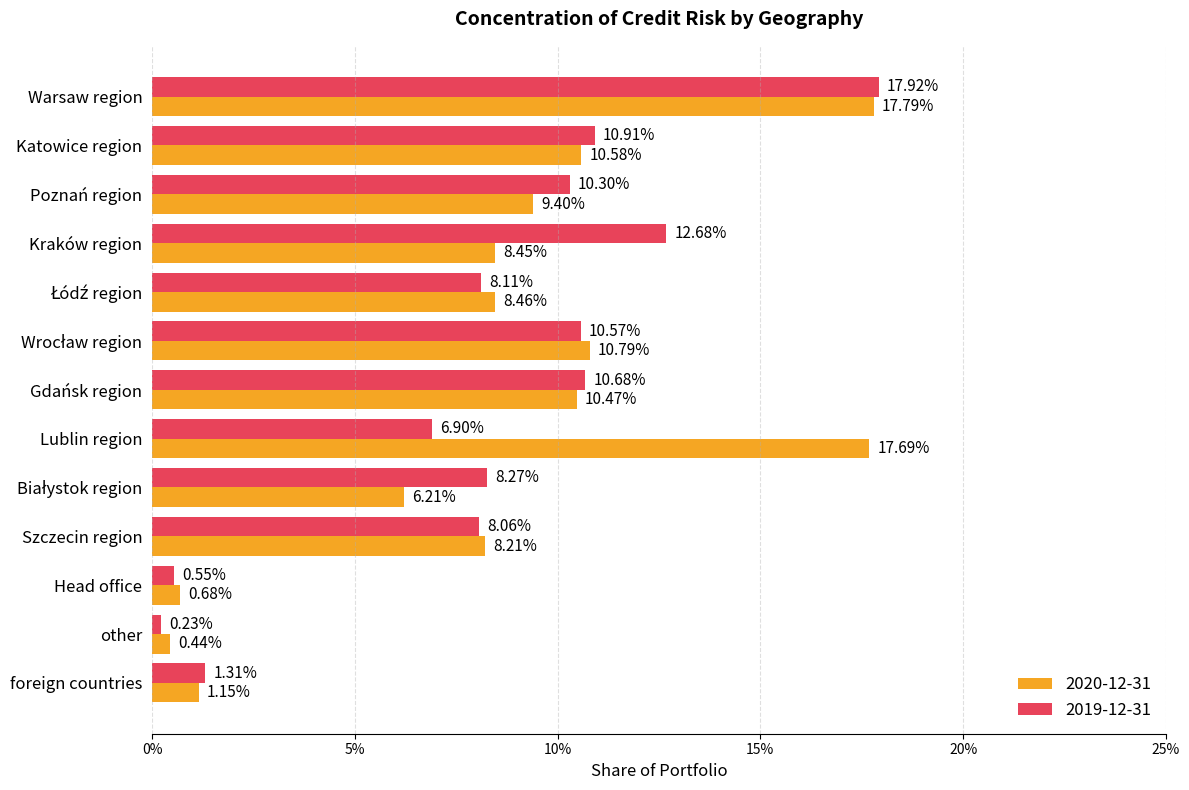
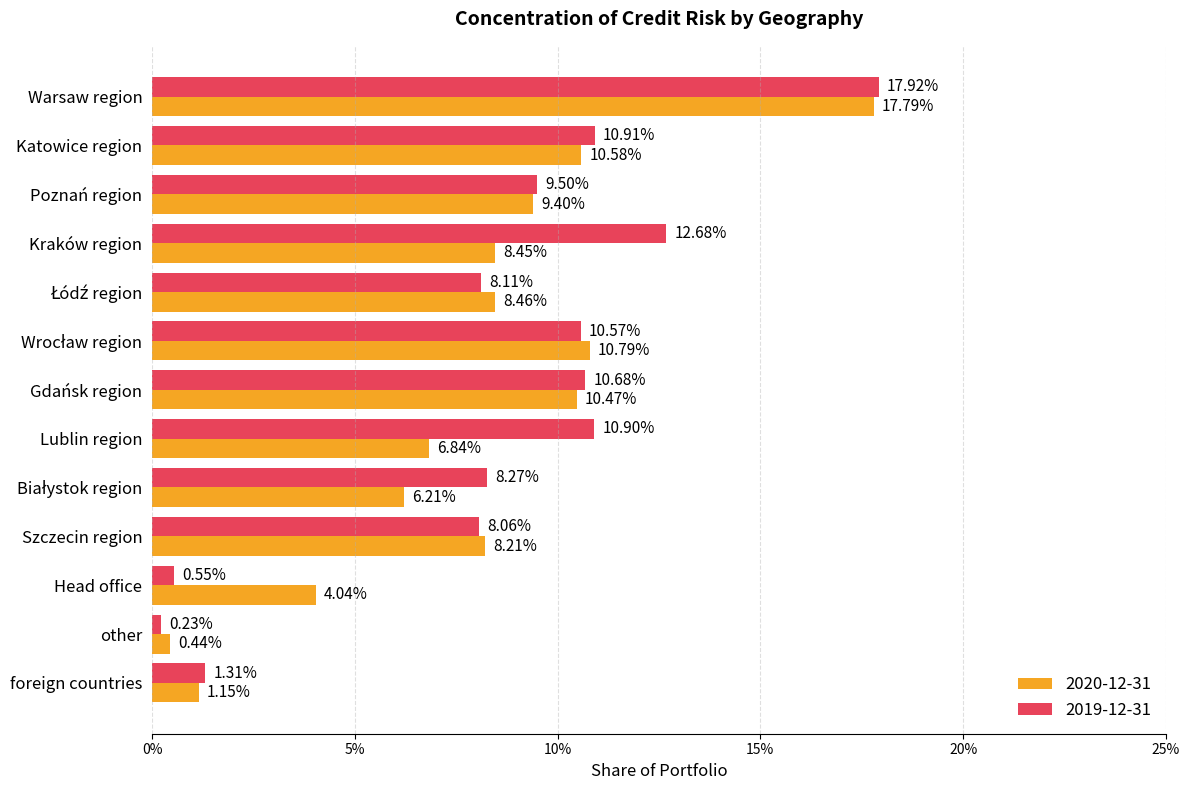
2019-12-31, Poznań region: 10.30% -> 9.50%
2019-12-31, Lublin region: 6.90% -> 10.90%
2020-12-31, Lublin region: 17.69% -> 6.84%
2020-12-31, Head office: 0.68% -> 4.04%
